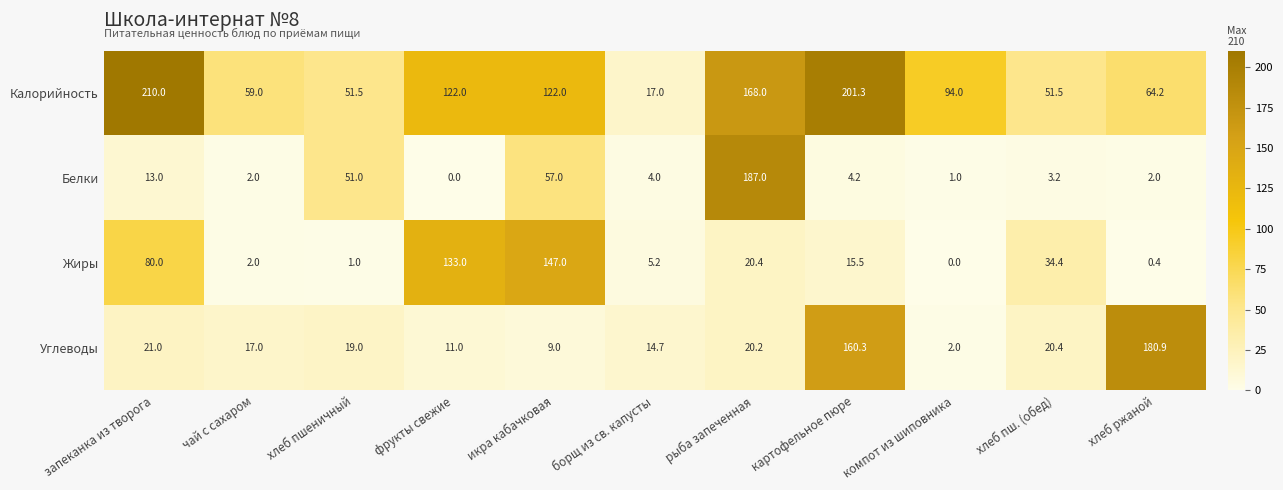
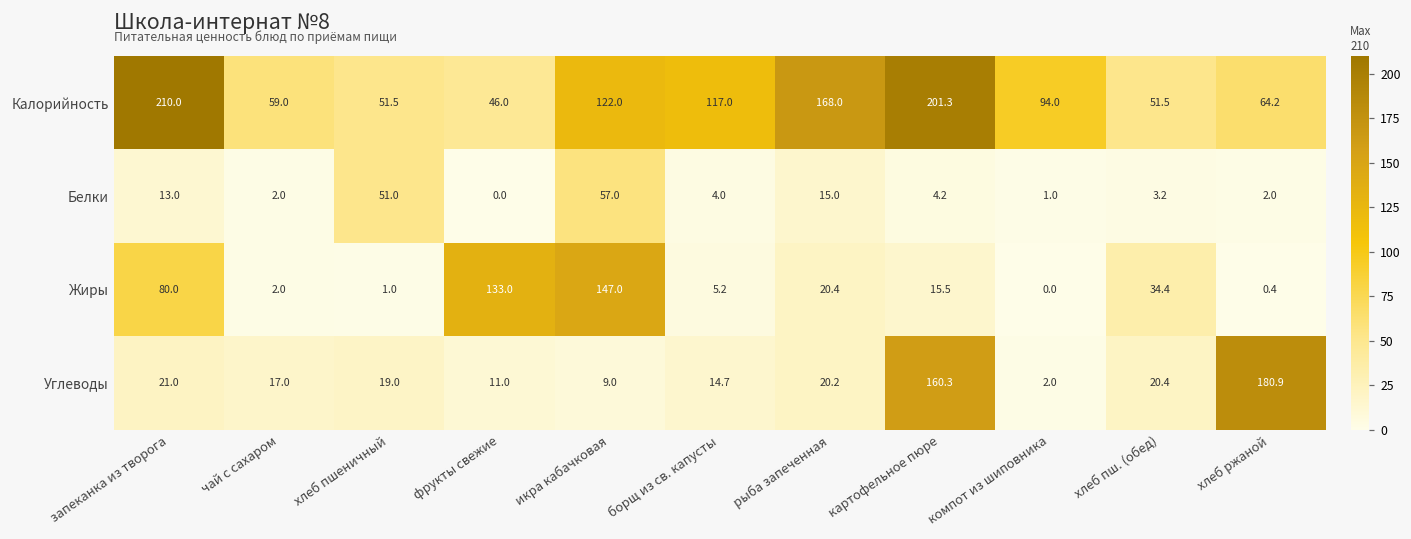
Калорийность, фрукты свежие: 122.0 -> 46.0
Калорийность, борщ из св. капусты: 17.0 -> 117.0
Белки, рыба запеченная: 187.0 -> 15.0
